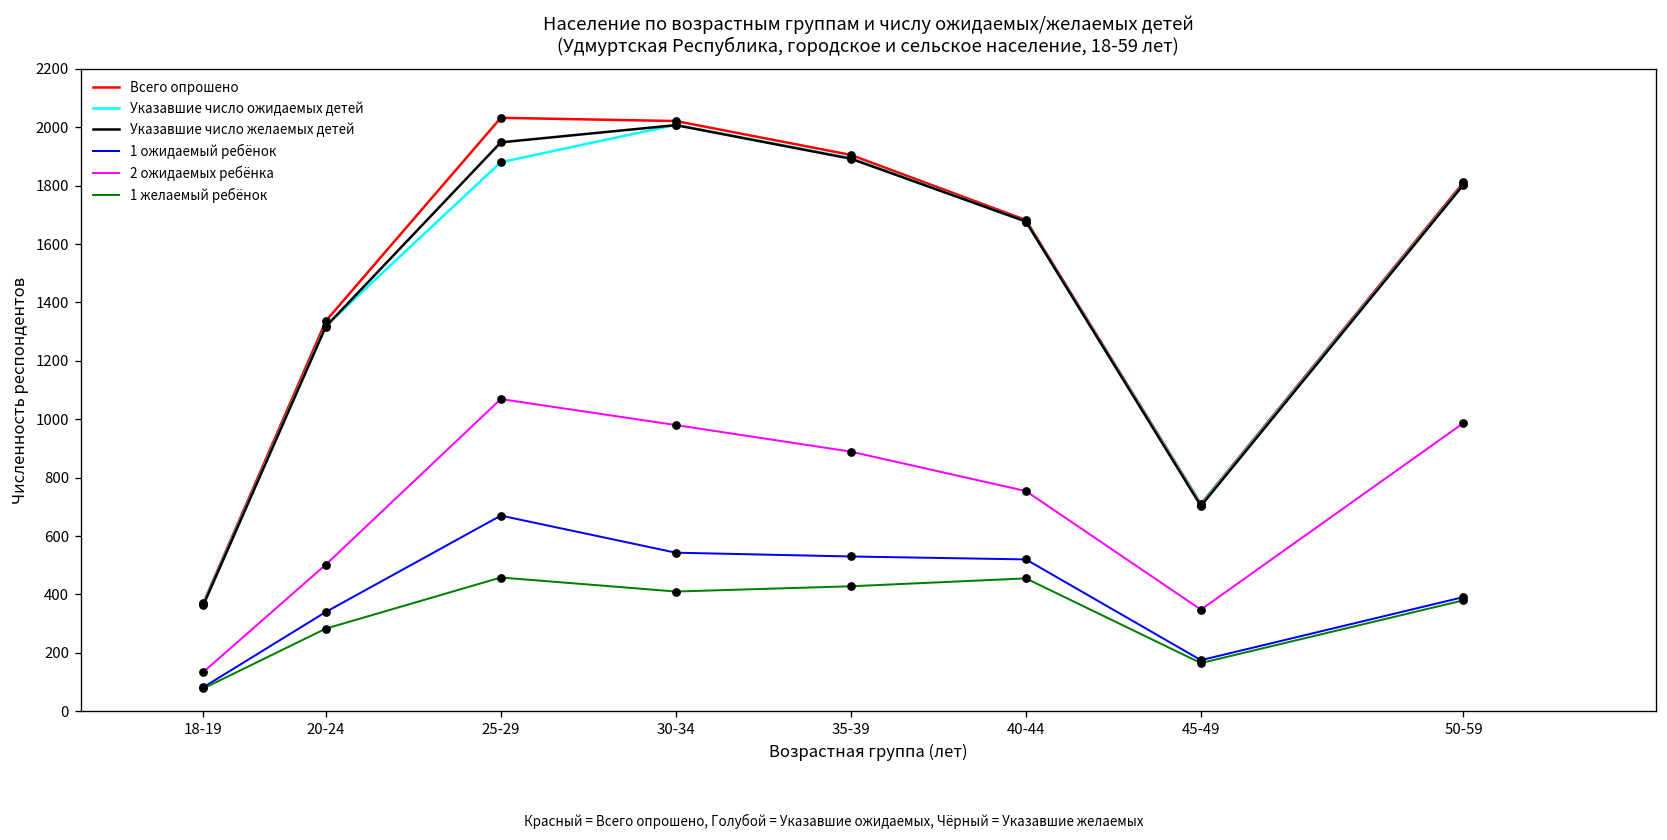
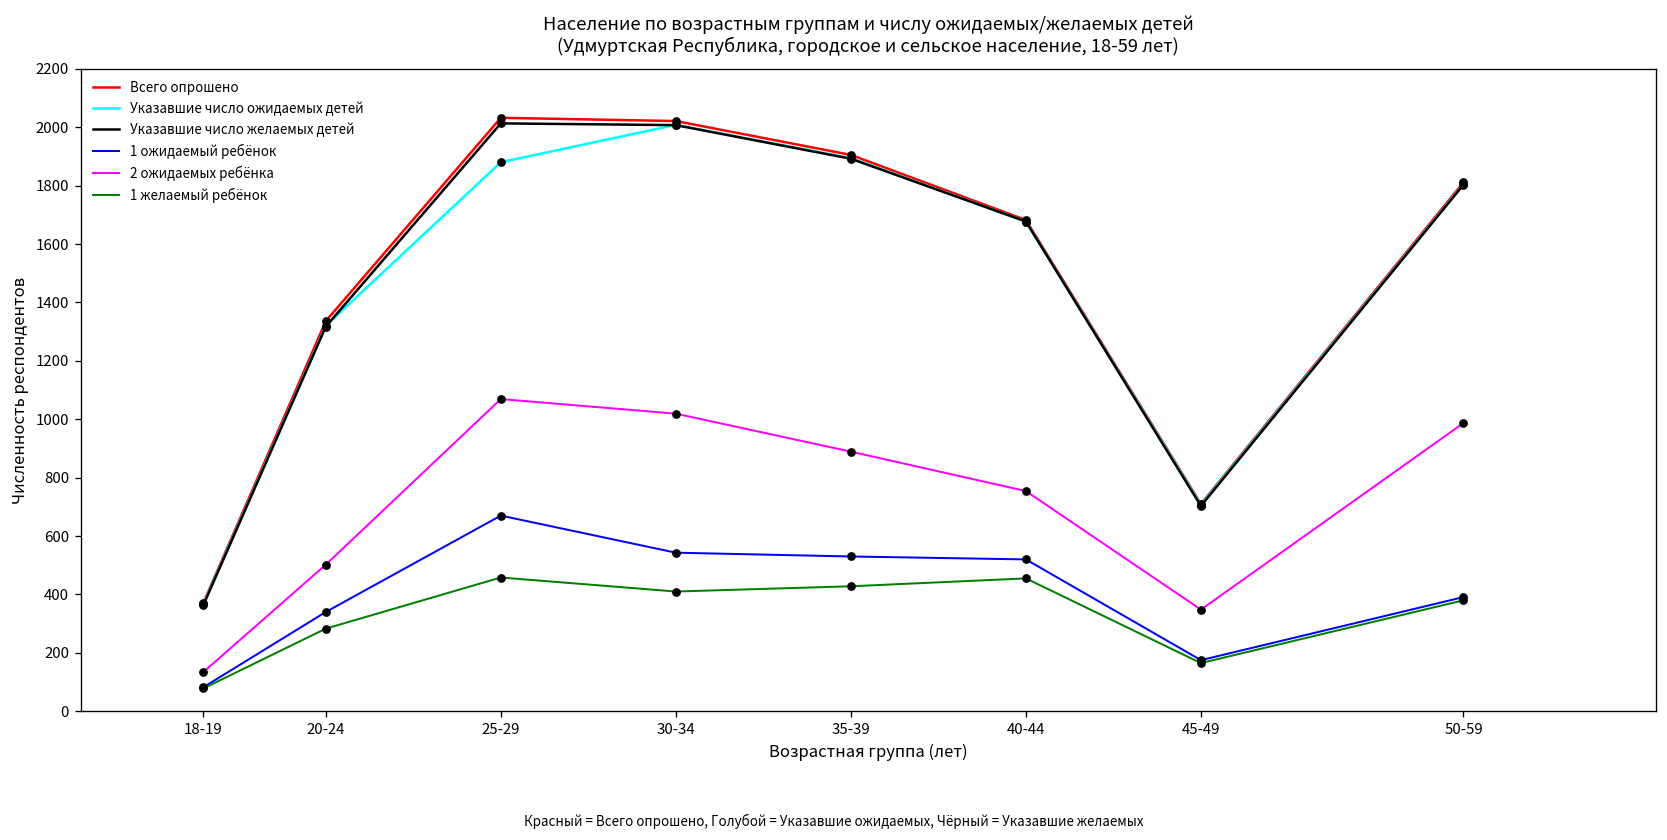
Указавшие число желаемых детей, 25-29: 1950 -> 2010
2 ожидаемых ребёнка, 30-34: 980 -> 1020
